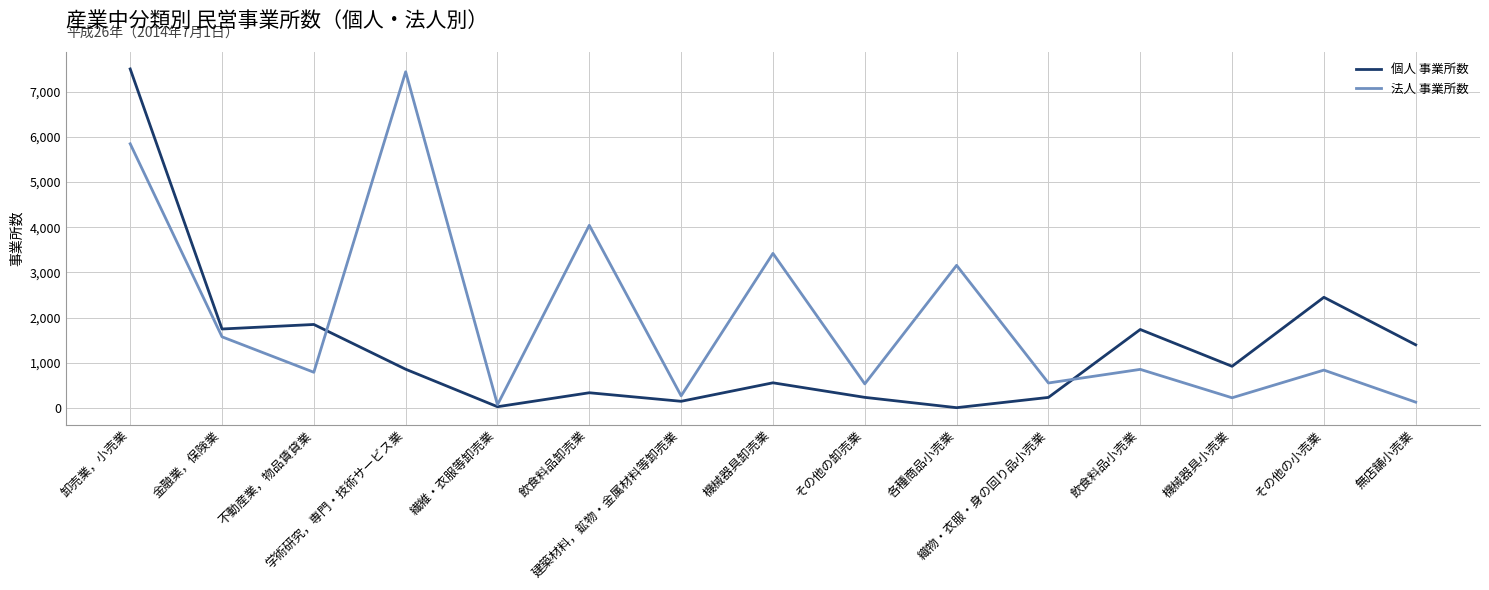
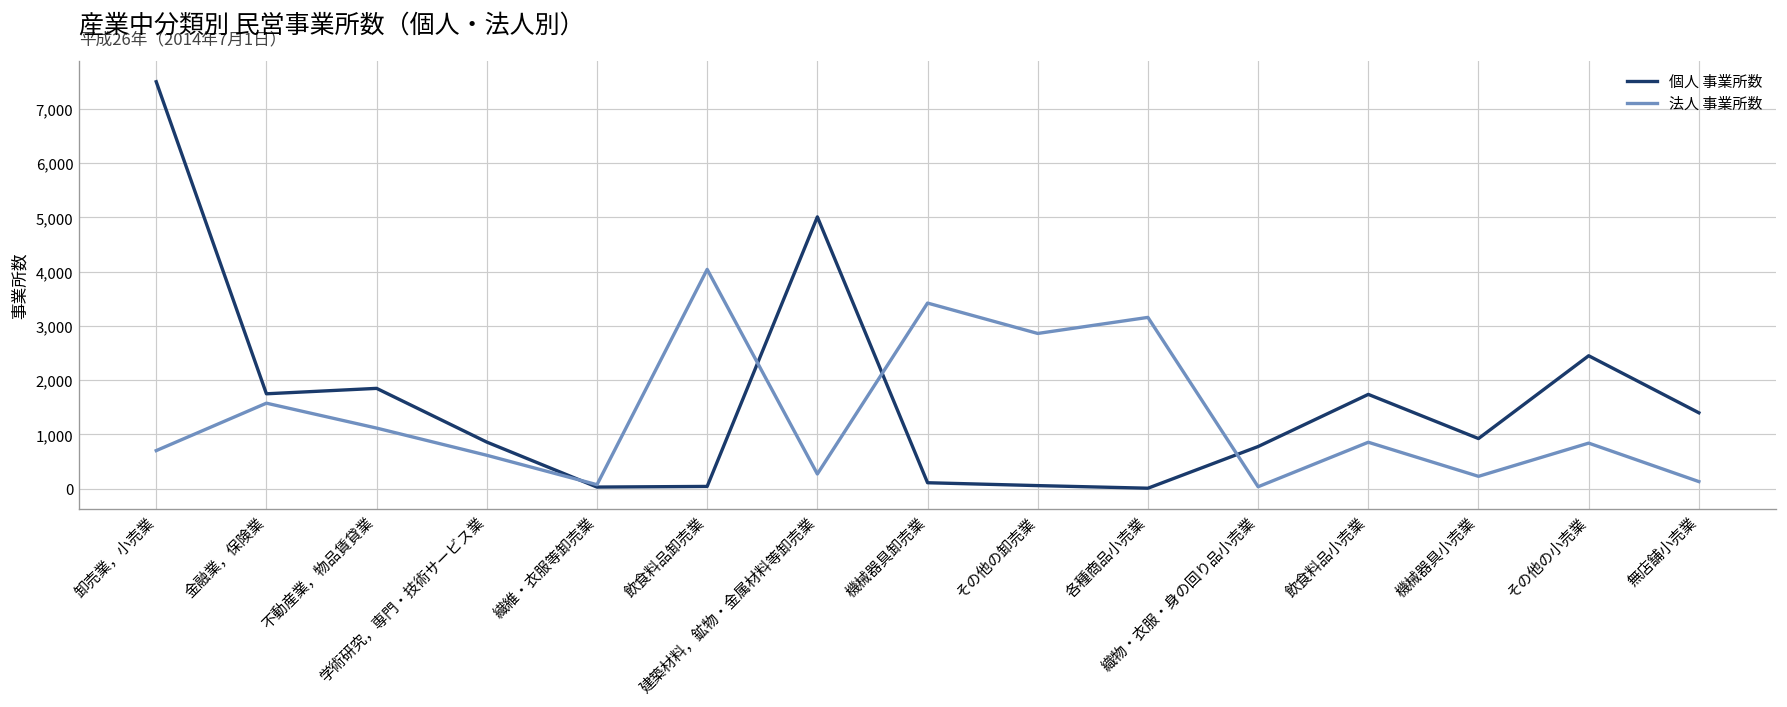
法人 事業所数, 卸売業，小売業: 5,800 -> 700
法人 事業所数, 不動産業，物品賃貸業: 800 -> 1,100
法人 事業所数, 学術研究，専門・技術サービス業: 7,400 -> 600
個人 事業所数, 飲食料品卸売業: 300 -> 0
個人 事業所数, 建築材料，鉱物・金属材料等卸売業: 200 -> 5,000
個人 事業所数, 機械器具卸売業: 600 -> 100
個人 事業所数, その他の卸売業: 200 -> 100
法人 事業所数, その他の卸売業: 500 -> 2,900
個人 事業所数, 織物・衣服・身の回り品小売業: 200 -> 800
法人 事業所数, 織物・衣服・身の回り品小売業: 600 -> 0
